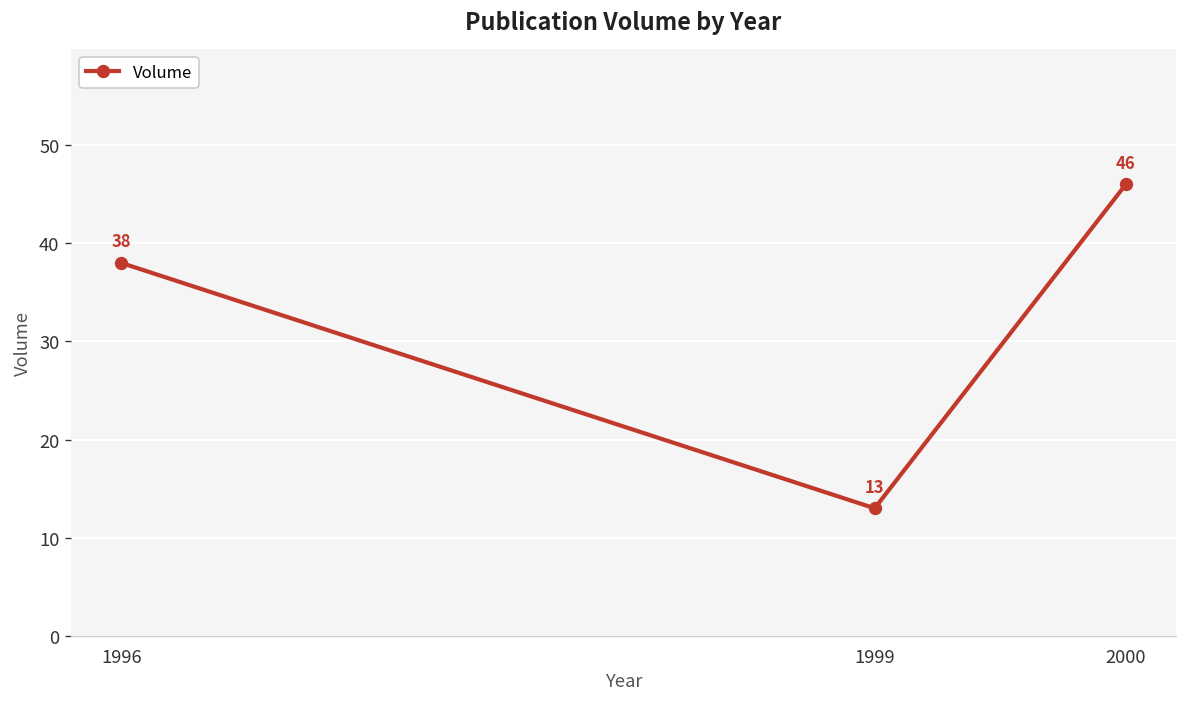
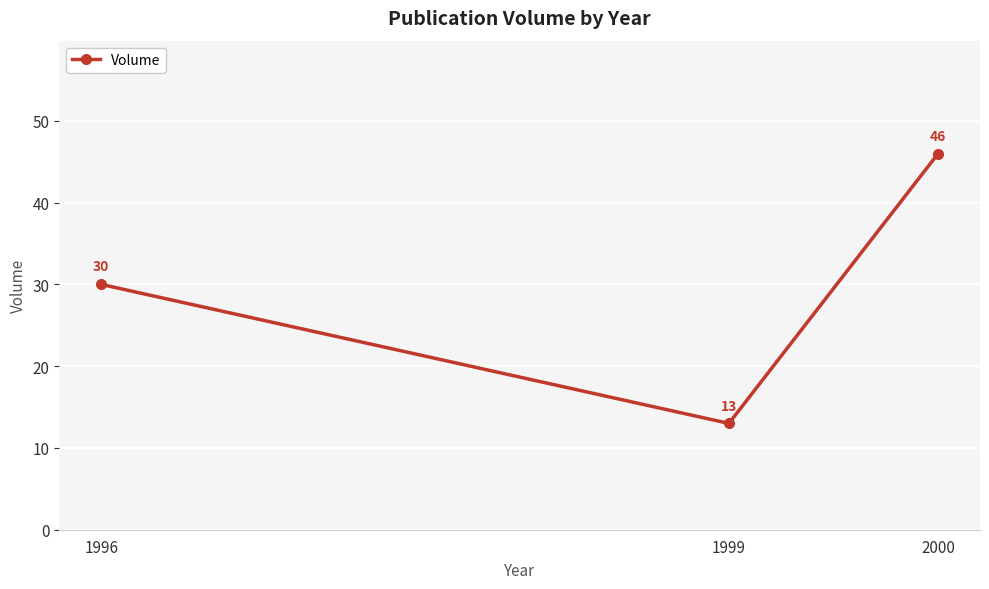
1996: 38 -> 30
